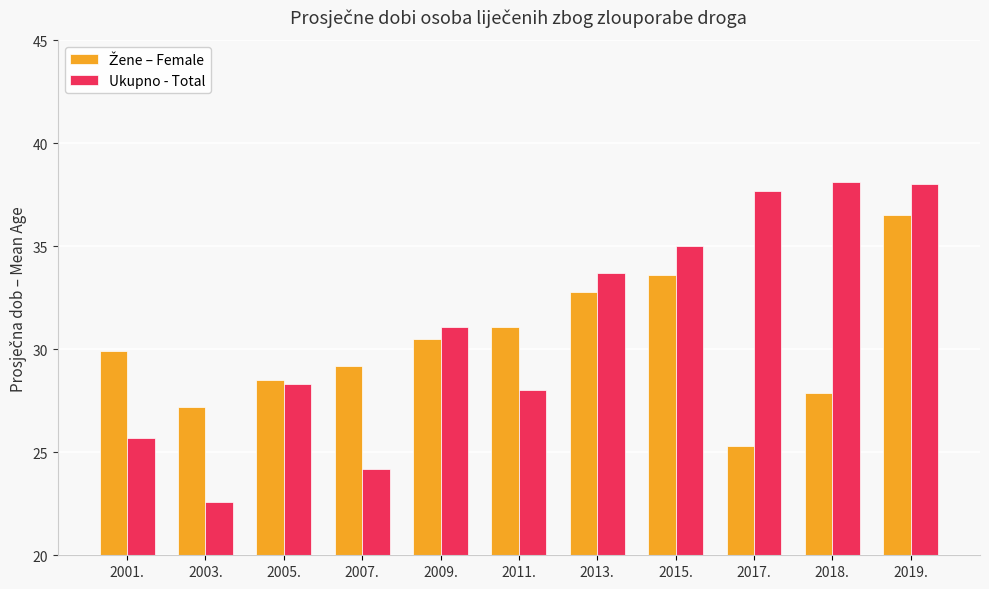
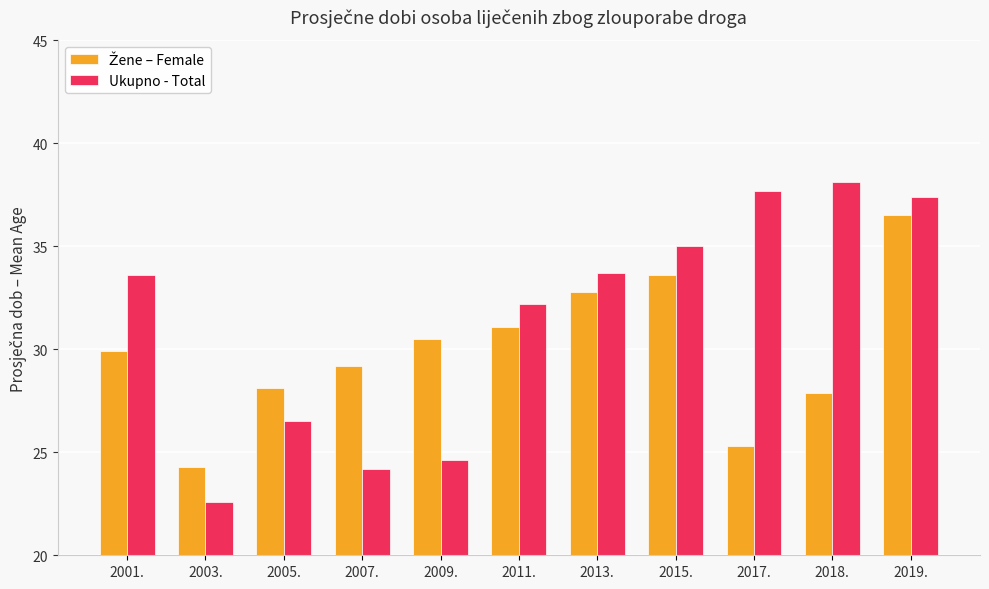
Ukupno - Total, 2001.: 25.7 -> 33.6
Žene – Female, 2003.: 27.2 -> 24.3
Žene – Female, 2005.: 28.5 -> 28.1
Ukupno - Total, 2005.: 28.3 -> 26.5
Ukupno - Total, 2009.: 31.1 -> 24.6
Ukupno - Total, 2011.: 28.0 -> 32.2
Ukupno - Total, 2019.: 38.0 -> 37.4
